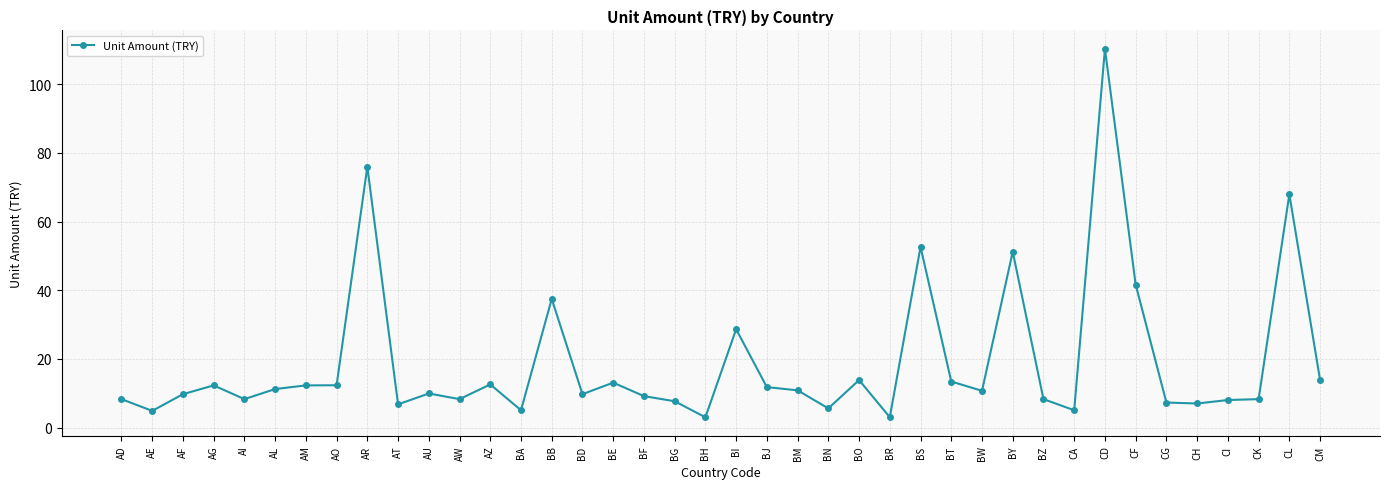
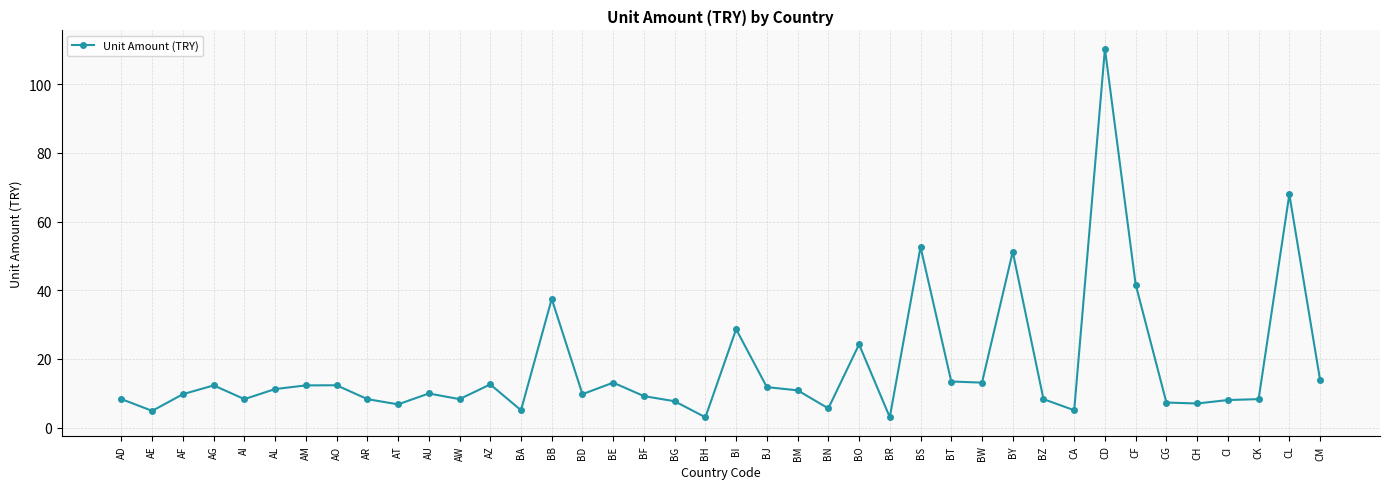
AR: 76 -> 8
BO: 14 -> 24
BW: 11 -> 13
